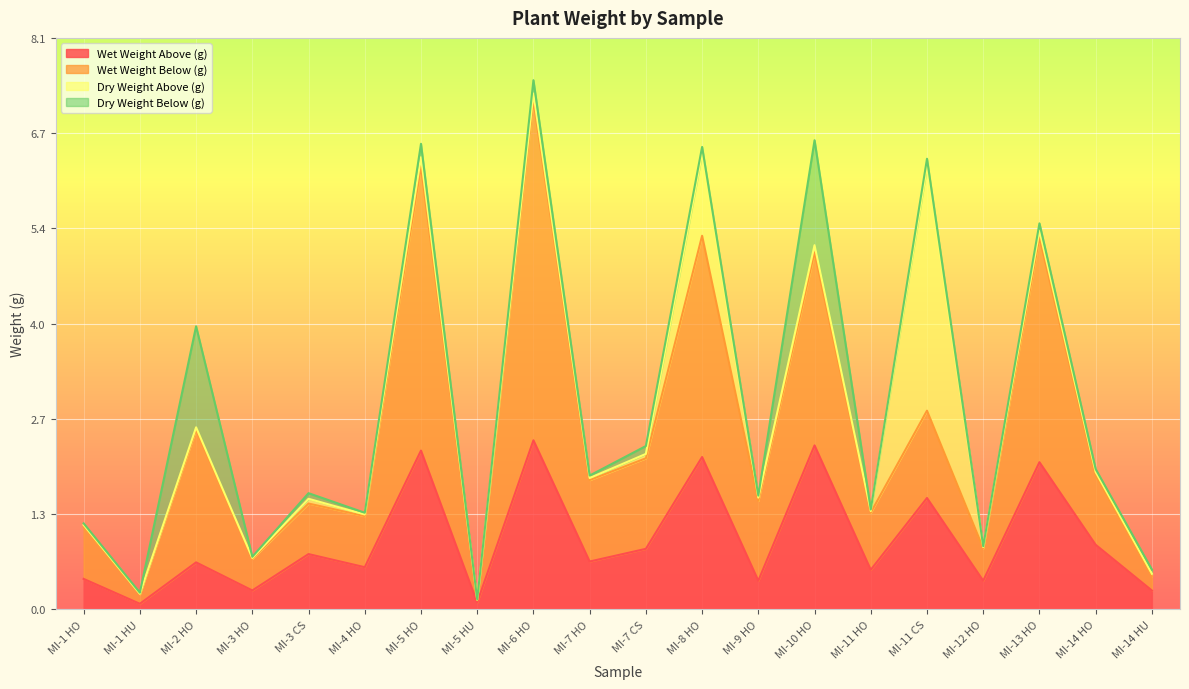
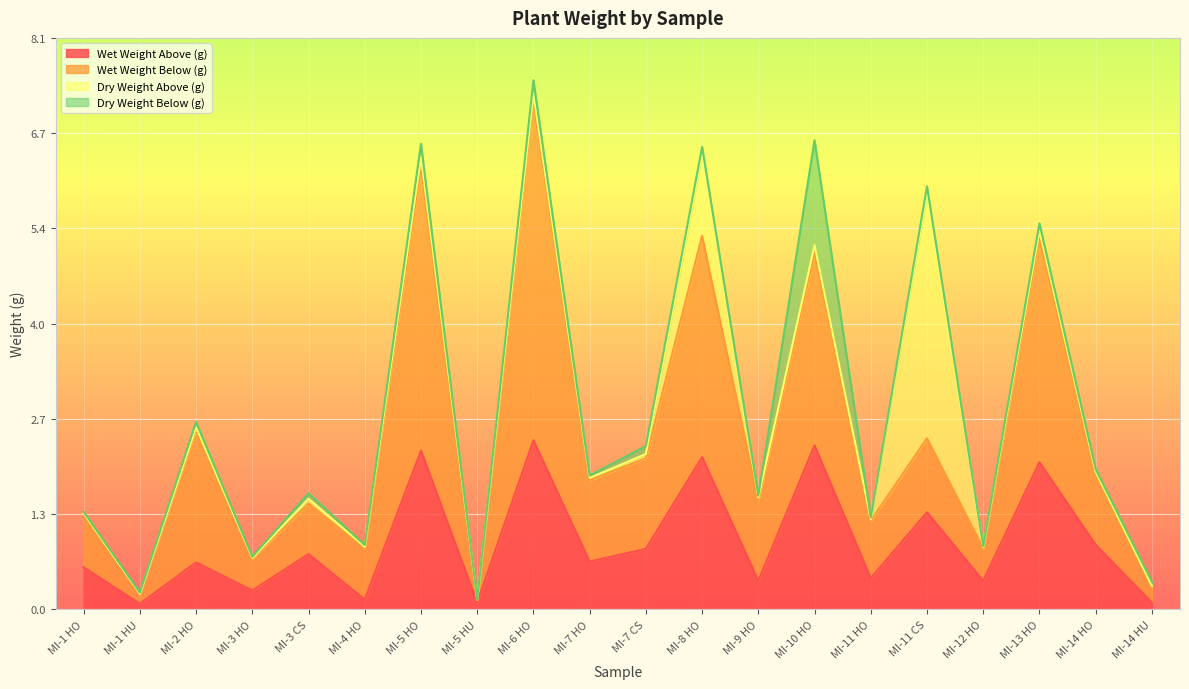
Wet Weight Above (g), MI-1 HO: 0.4 -> 0.6
Dry Weight Below (g), MI-2 HO: 1.4 -> 0.1
Wet Weight Above (g), MI-4 HO: 0.6 -> 0.1
Wet Weight Above (g), MI-11 HO: 0.6 -> 0.4
Wet Weight Above (g), MI-11 CS: 1.6 -> 1.4
Wet Weight Below (g), MI-11 CS: 1.2 -> 1.0
Wet Weight Above (g), MI-14 HU: 0.3 -> 0.1
